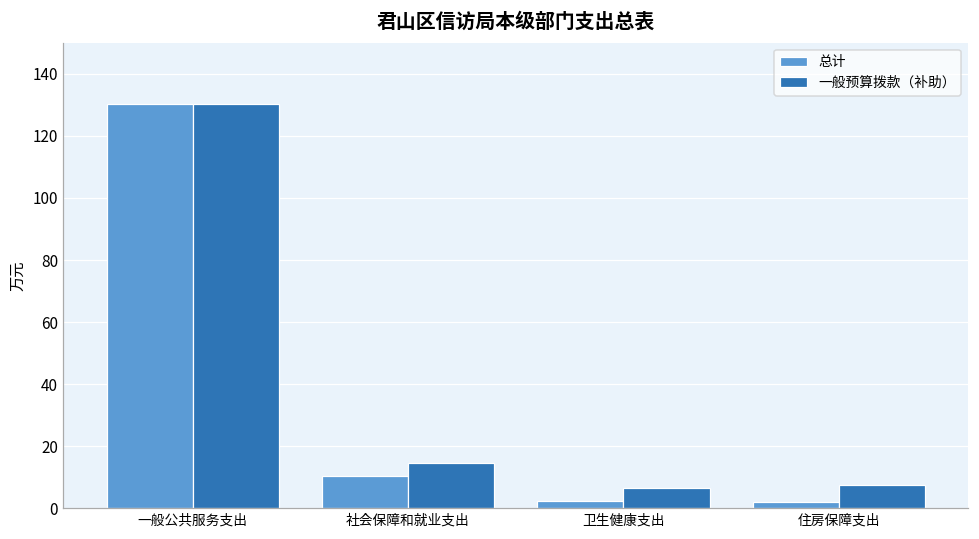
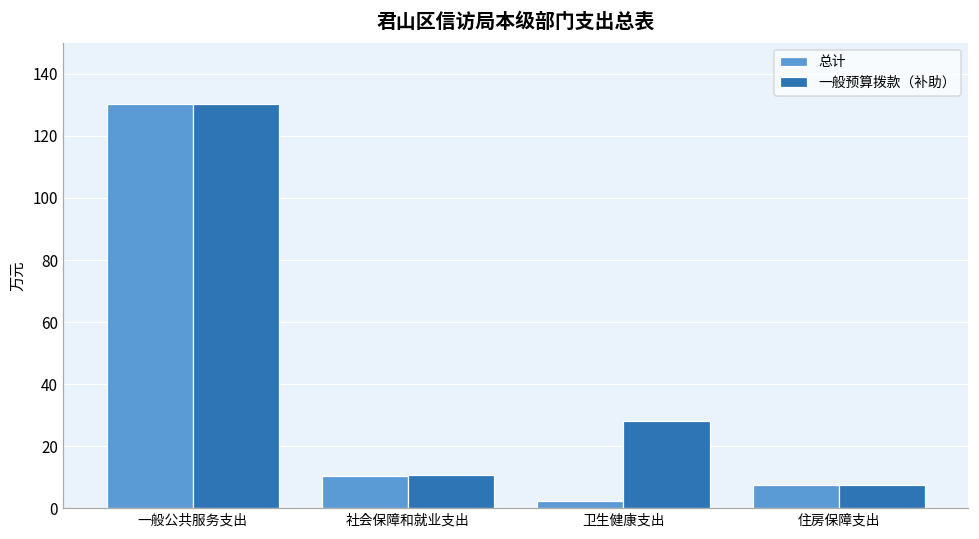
一般预算拨款（补助）, 社会保障和就业支出: 14 -> 11
一般预算拨款（补助）, 卫生健康支出: 6 -> 28
总计, 住房保障支出: 2 -> 8
